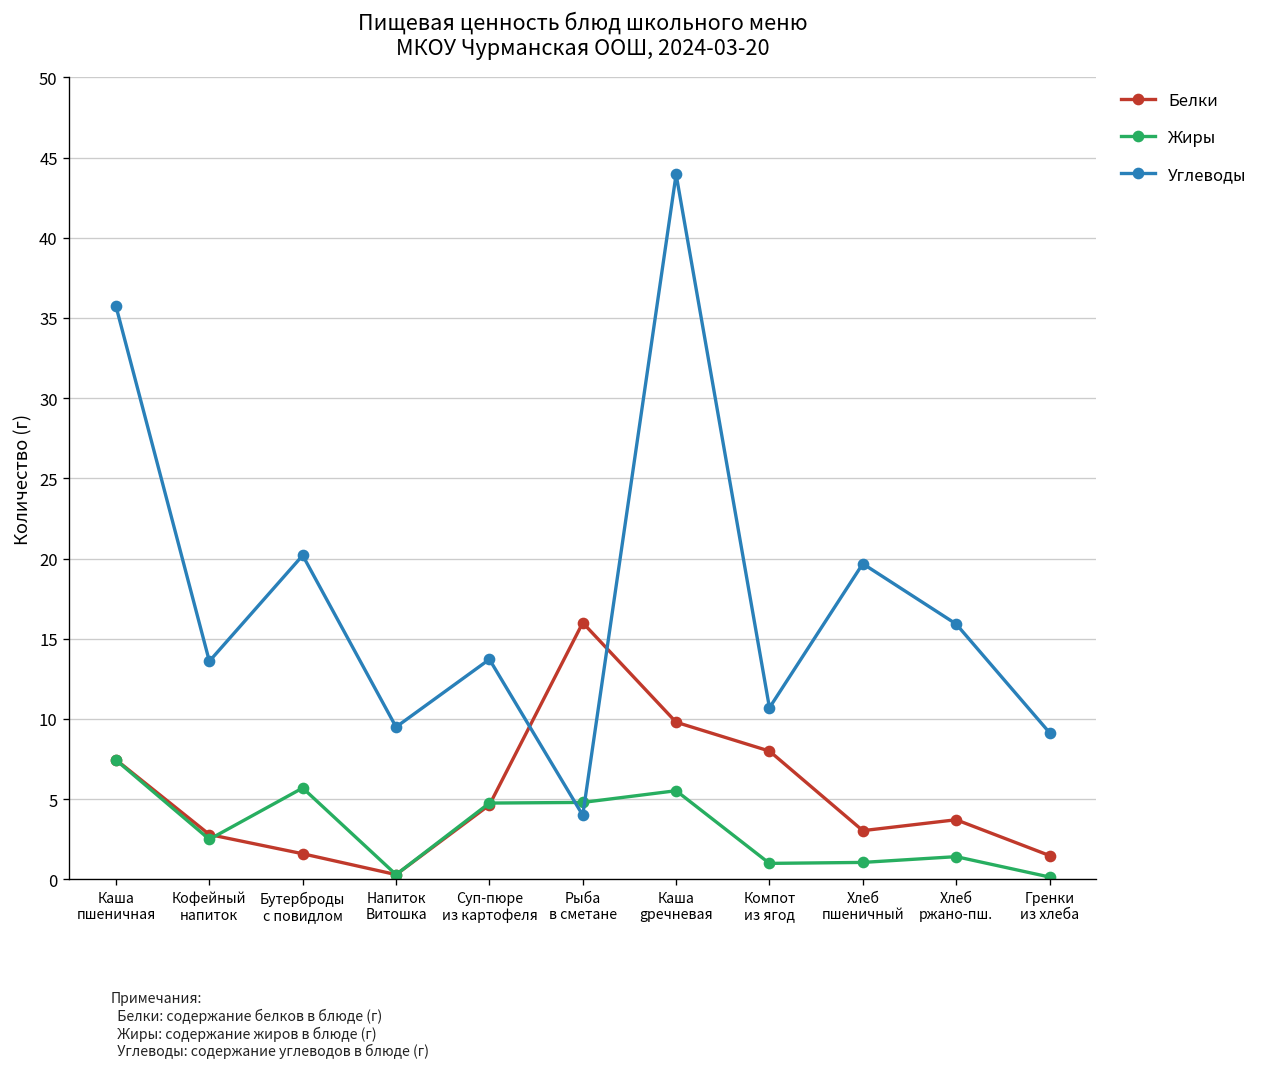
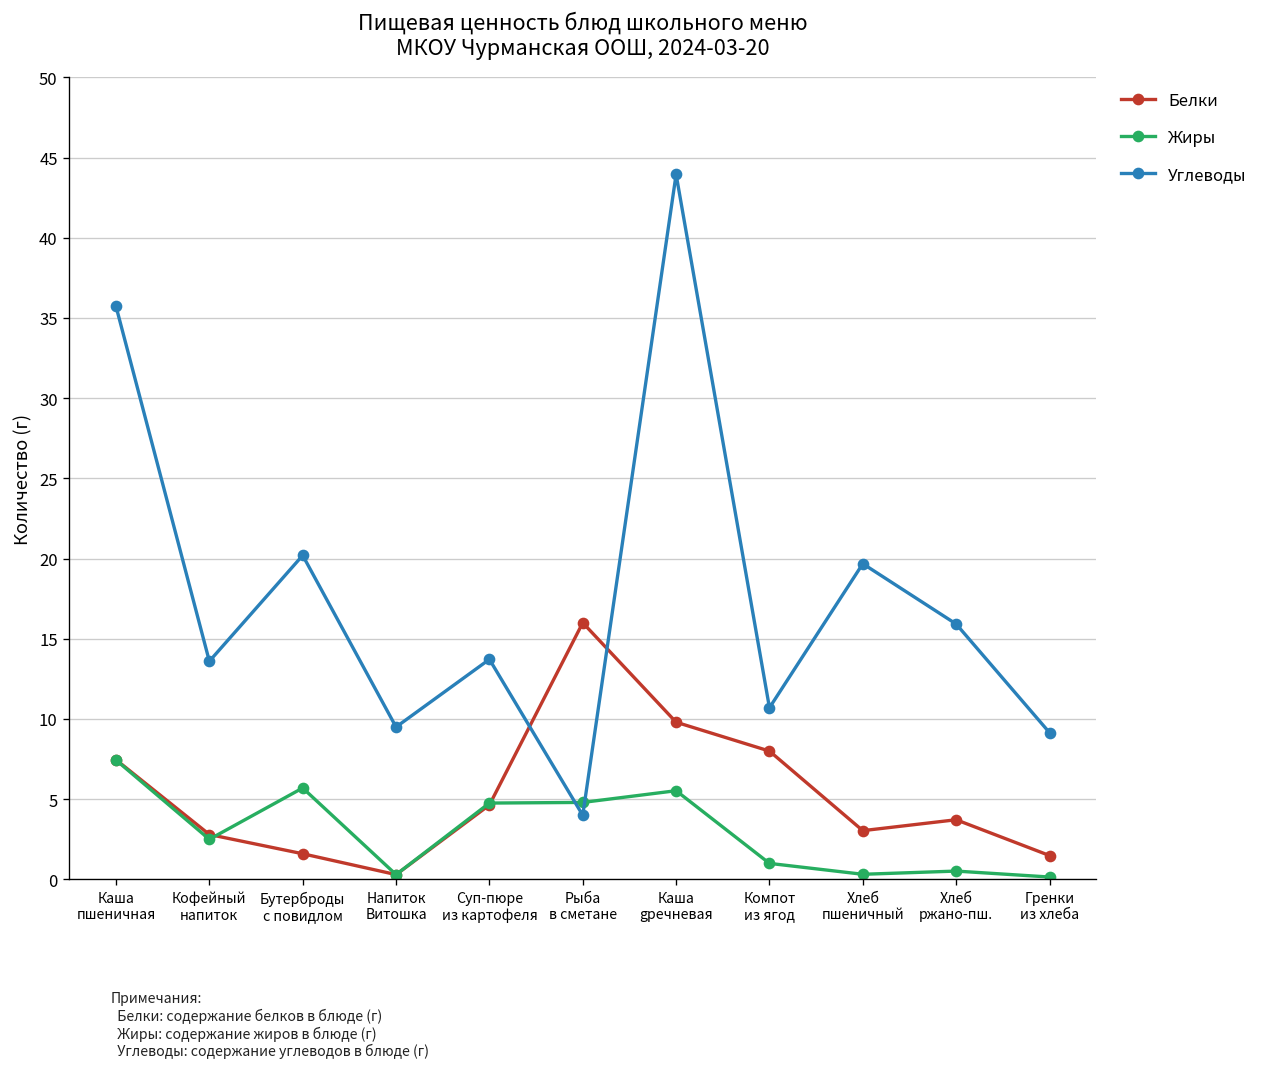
Жиры, Хлеб пшеничный: 1.1 -> 0.3
Жиры, Хлеб ржано-пш.: 1.4 -> 0.5
